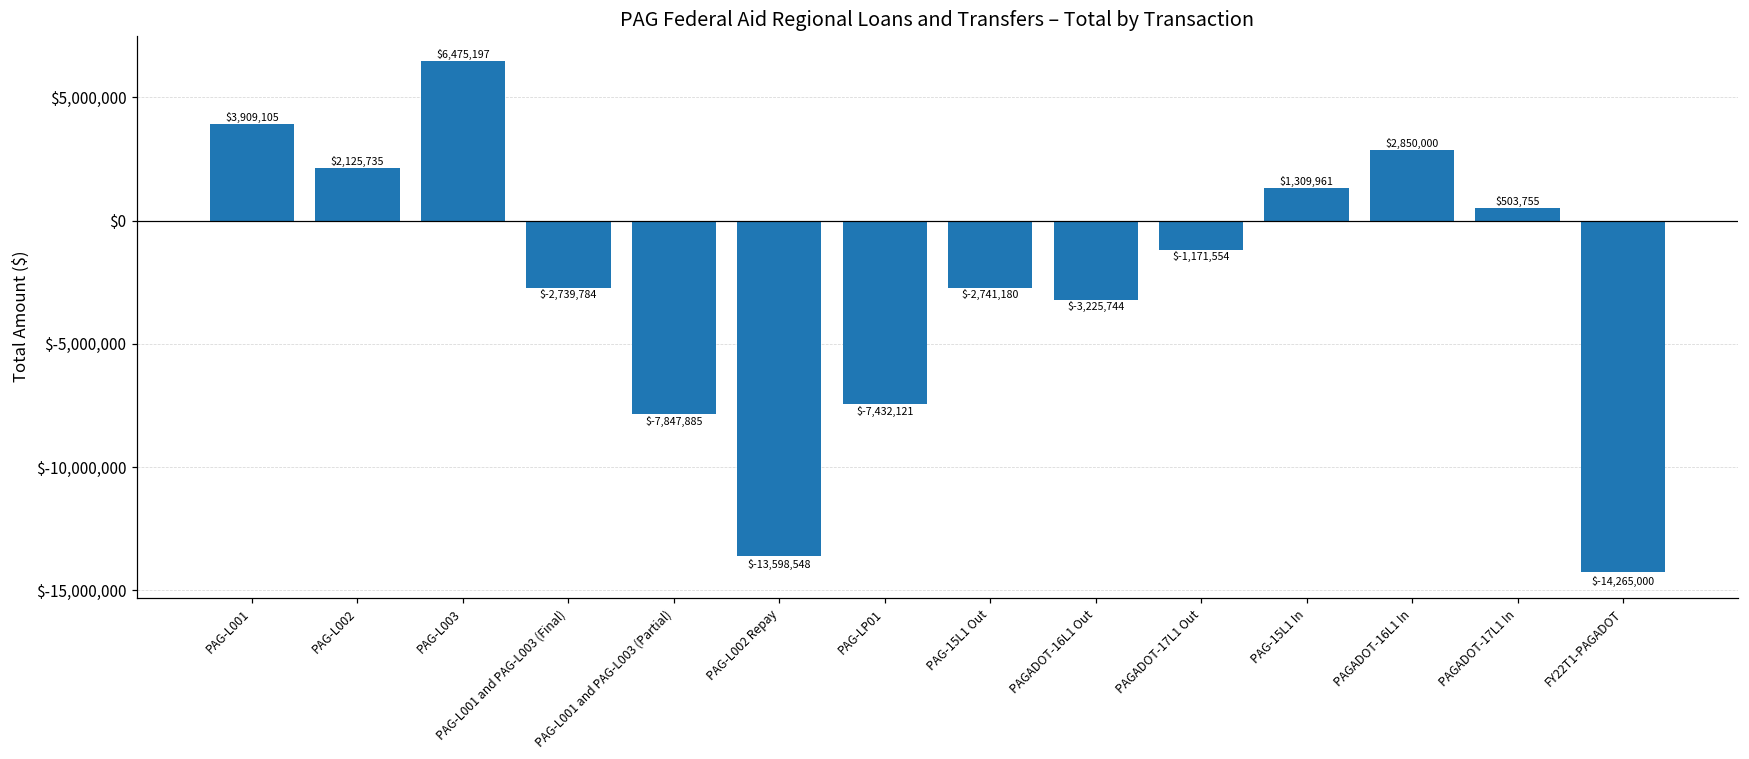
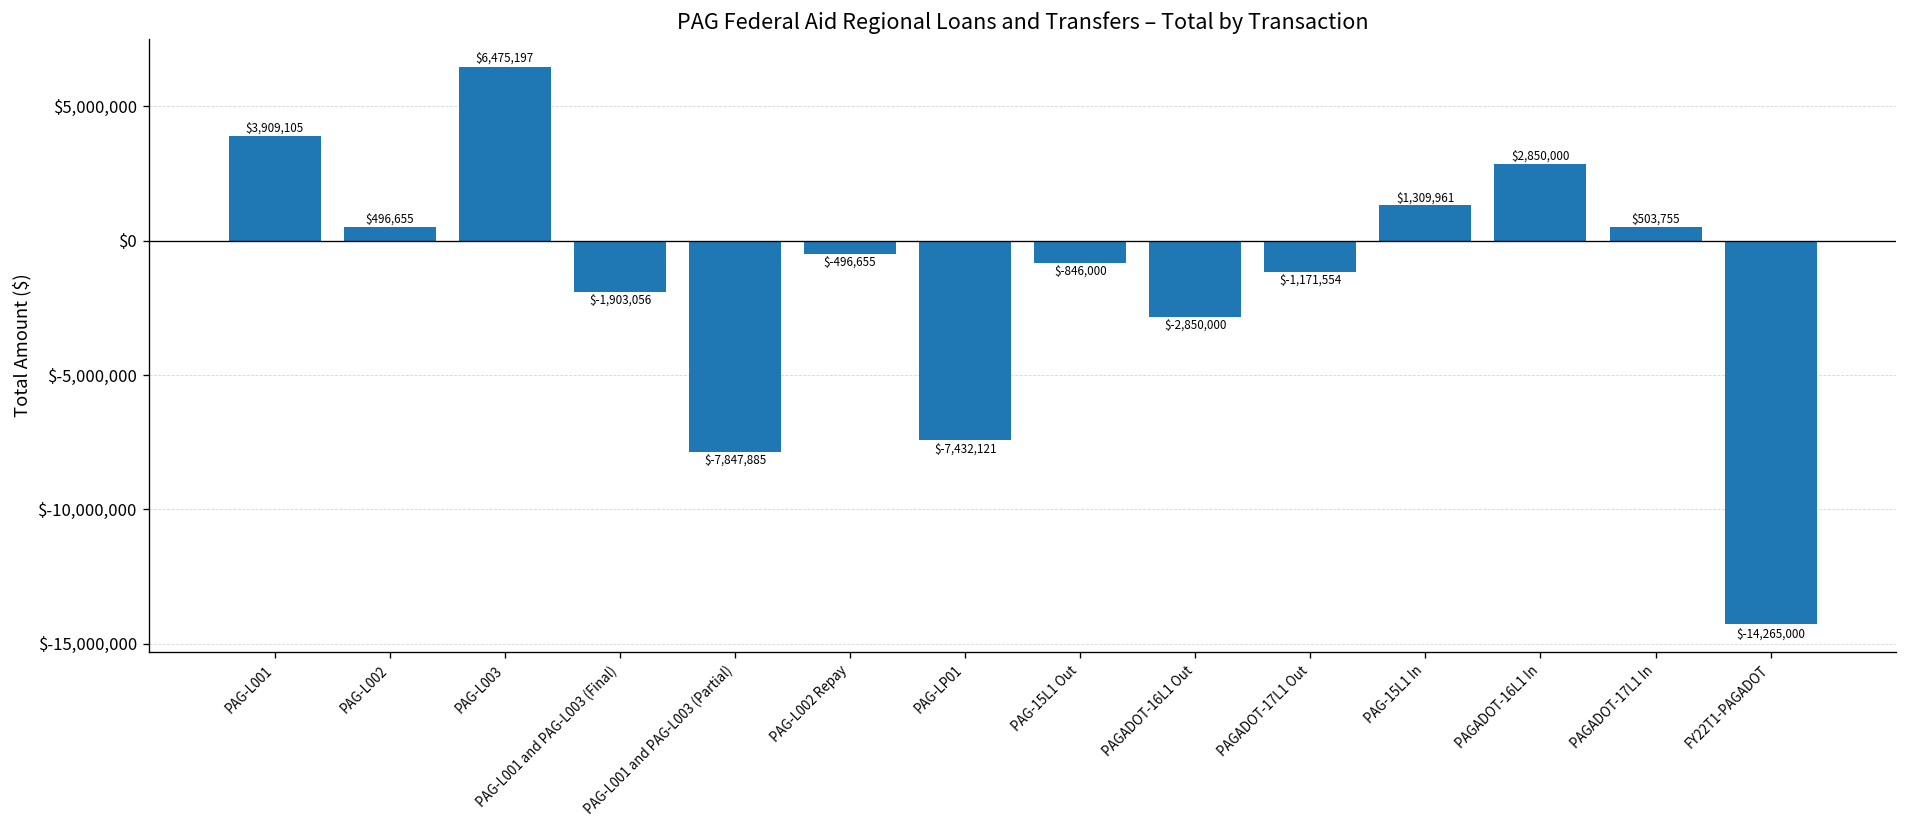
PAG-L002: $2,125,735 -> $496,655
PAG-L001 and PAG-L003 (Final): $-2,739,784 -> $-1,903,056
PAG-L002 Repay: $-13,598,548 -> $-496,655
PAG-15L1 Out: $-2,741,180 -> $-846,000
PAGADOT-16L1 Out: $-3,225,744 -> $-2,850,000
